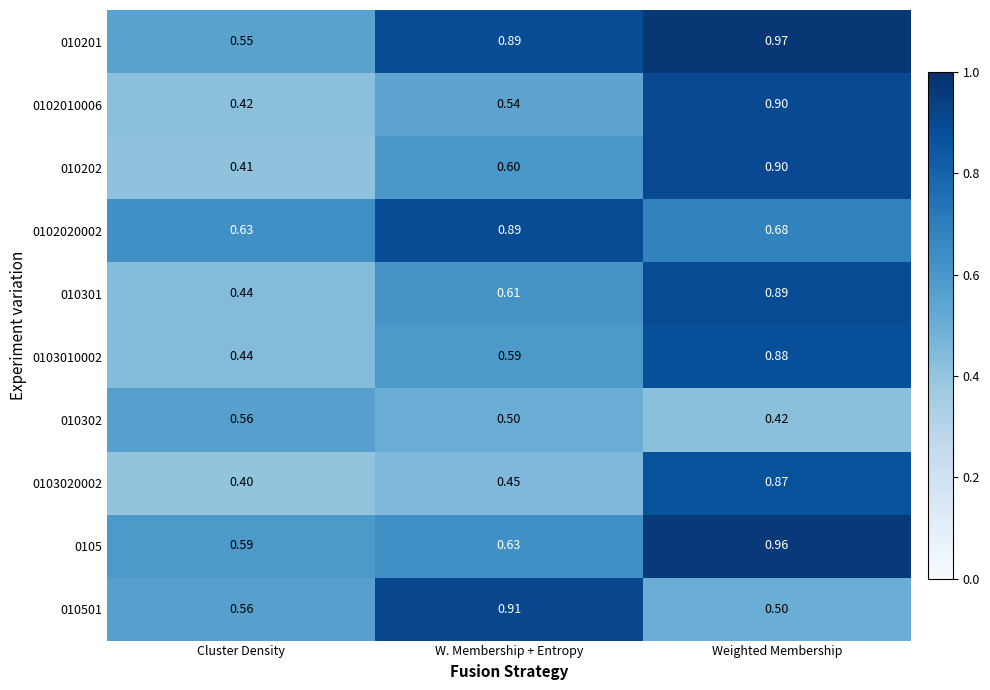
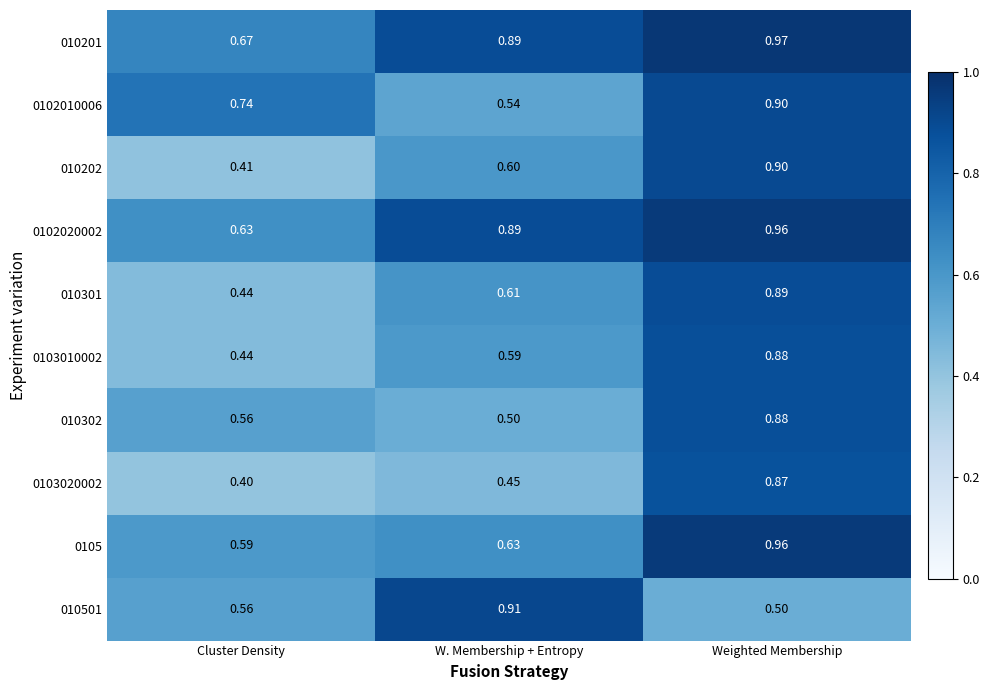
010201, Cluster Density: 0.55 -> 0.67
0102010006, Cluster Density: 0.42 -> 0.74
0102020002, Weighted Membership: 0.68 -> 0.96
010302, Weighted Membership: 0.42 -> 0.88
